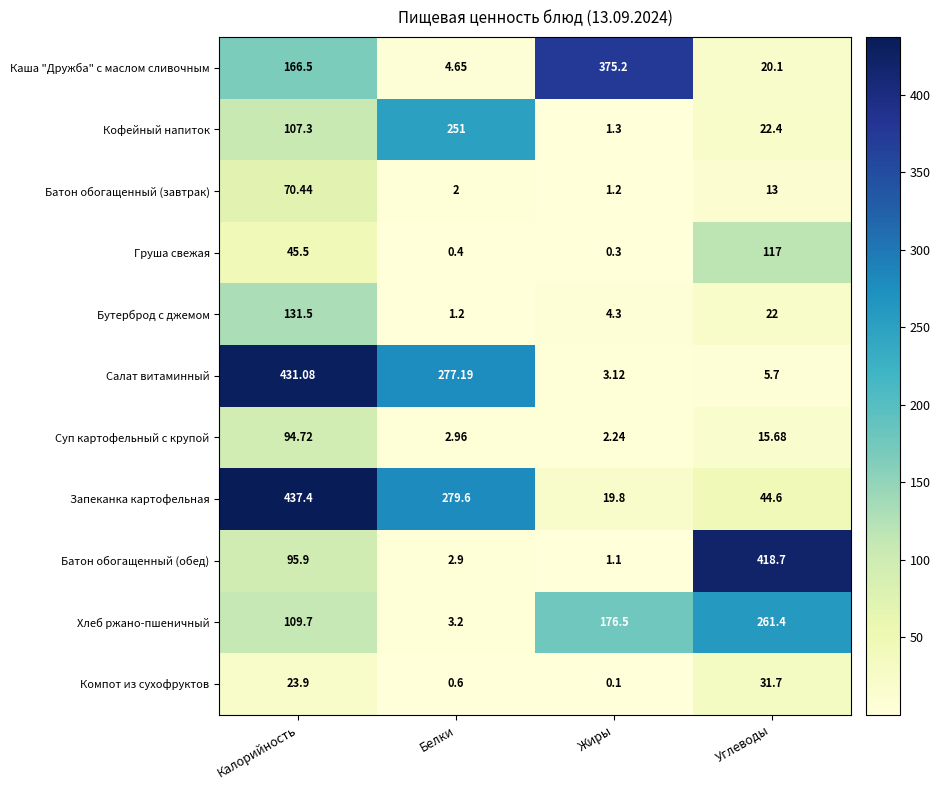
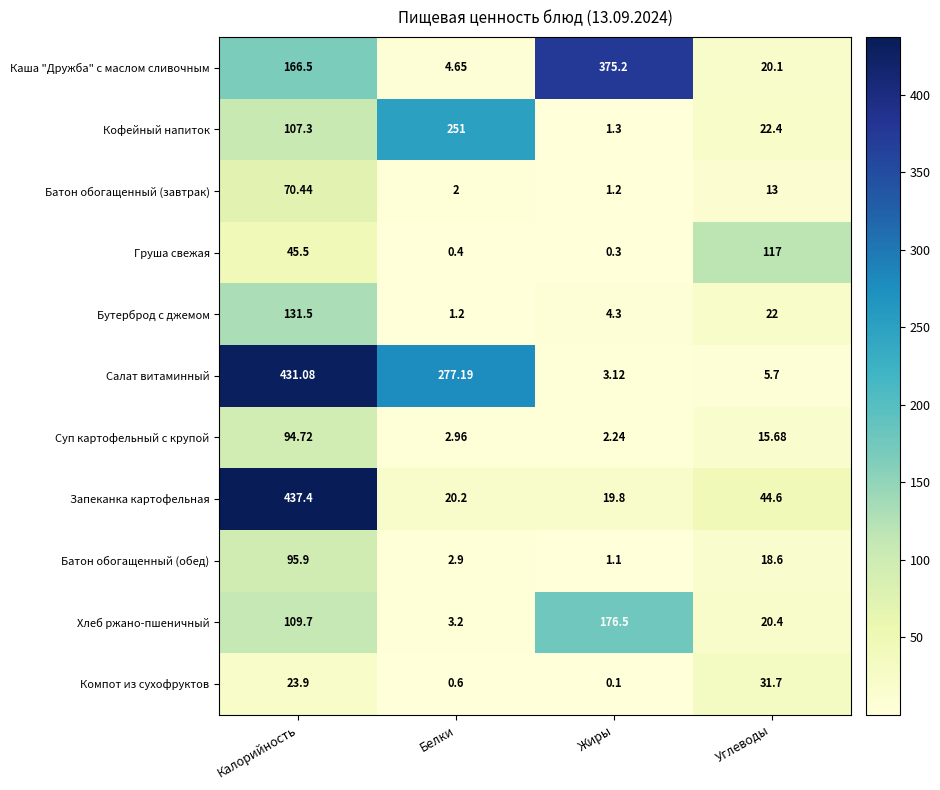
Запеканка картофельная, Белки: 279.6 -> 20.2
Батон обогащенный (обед), Углеводы: 418.7 -> 18.6
Хлеб ржано-пшеничный, Углеводы: 261.4 -> 20.4
